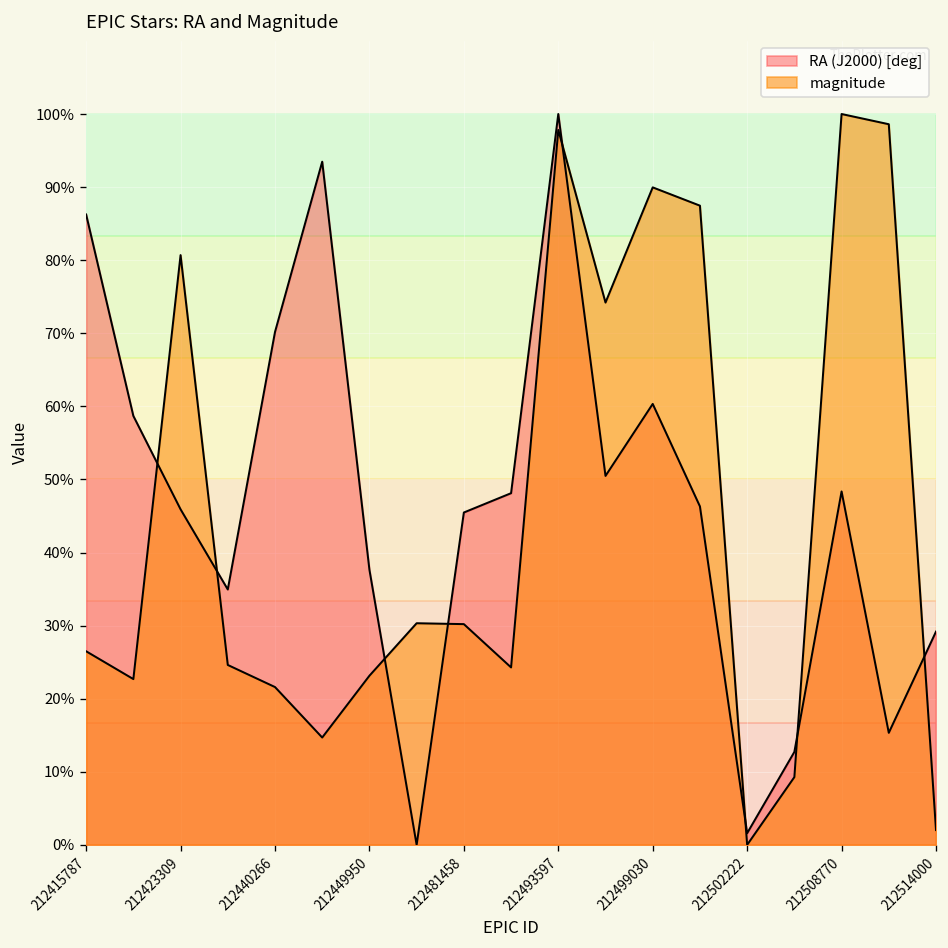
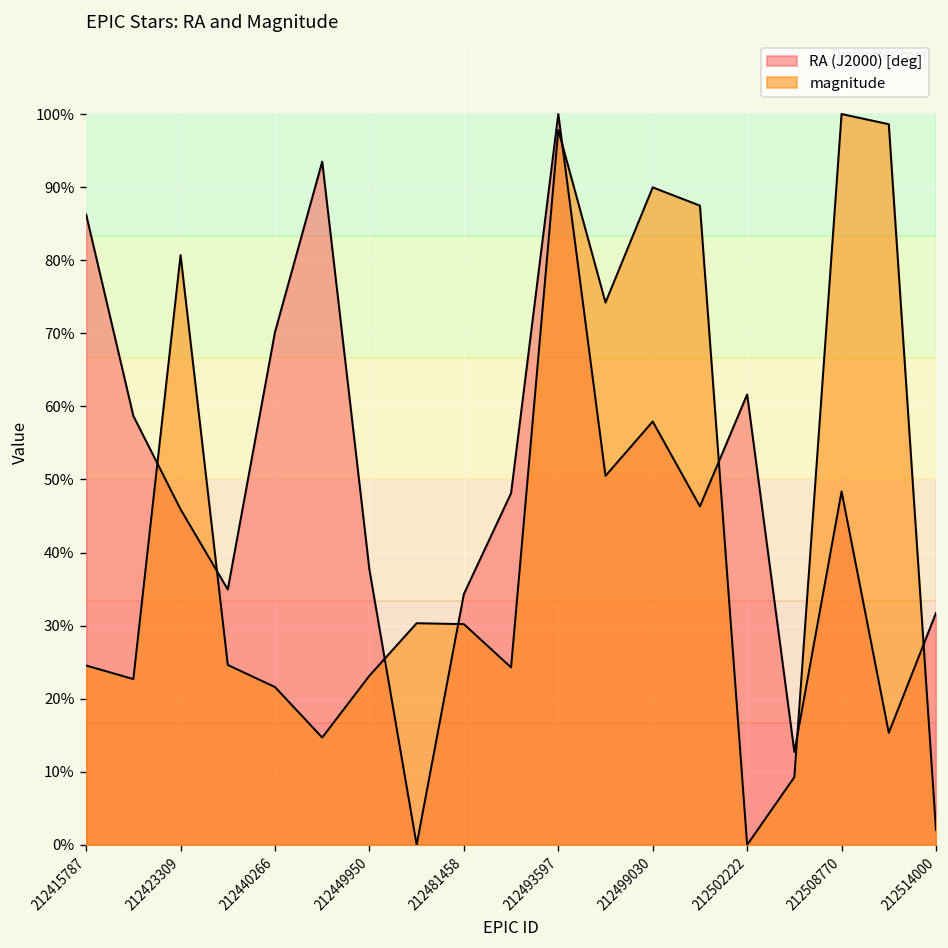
magnitude, 212415787: 26% -> 25%
RA (J2000) [deg], 212481458: 45% -> 34%
RA (J2000) [deg], 212499030: 60% -> 58%
RA (J2000) [deg], 212502222: 2% -> 62%
RA (J2000) [deg], 212514000: 29% -> 32%
